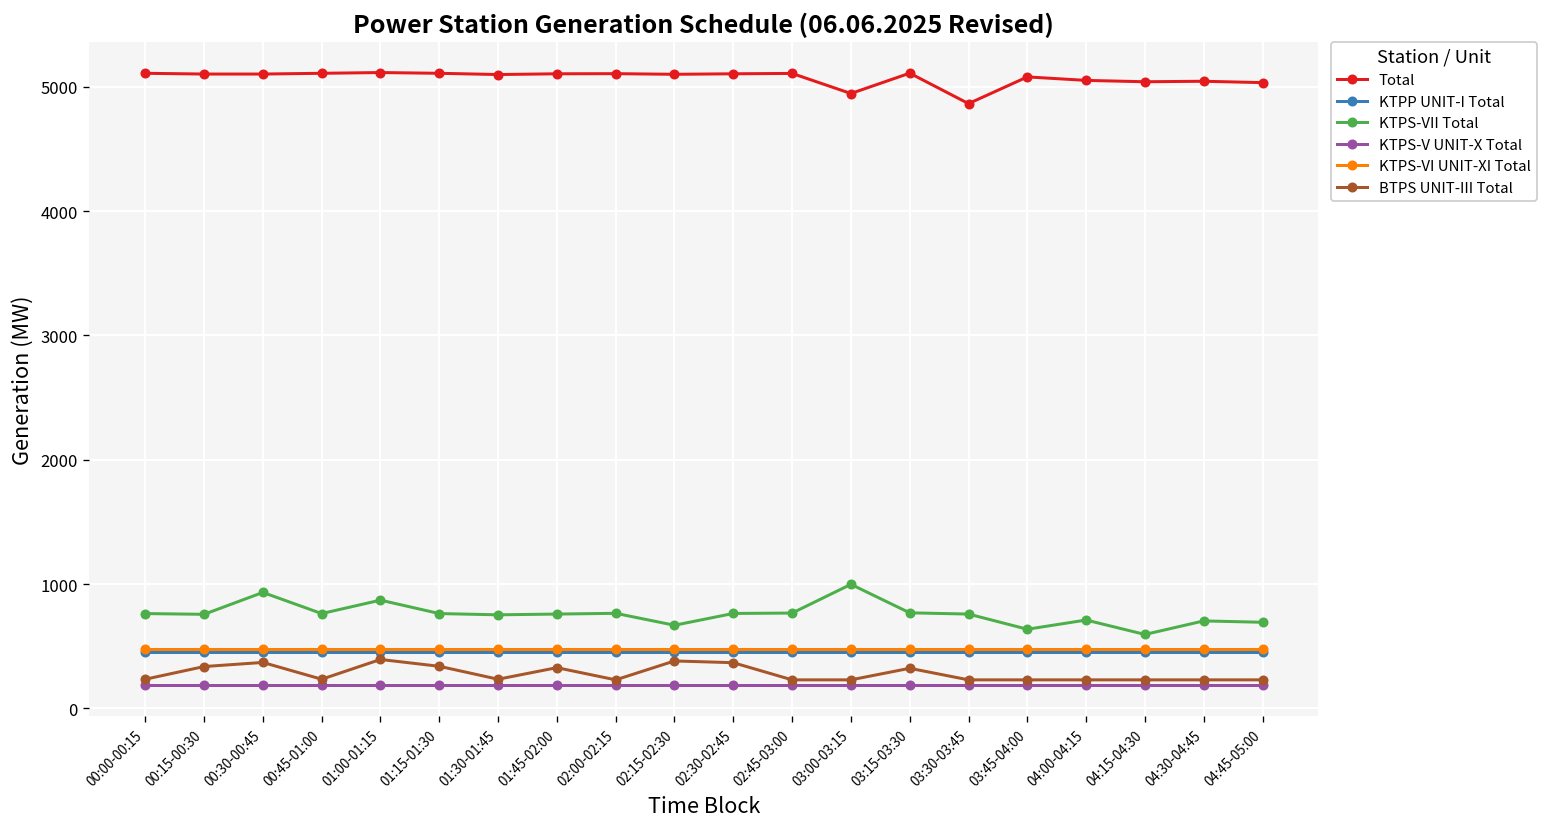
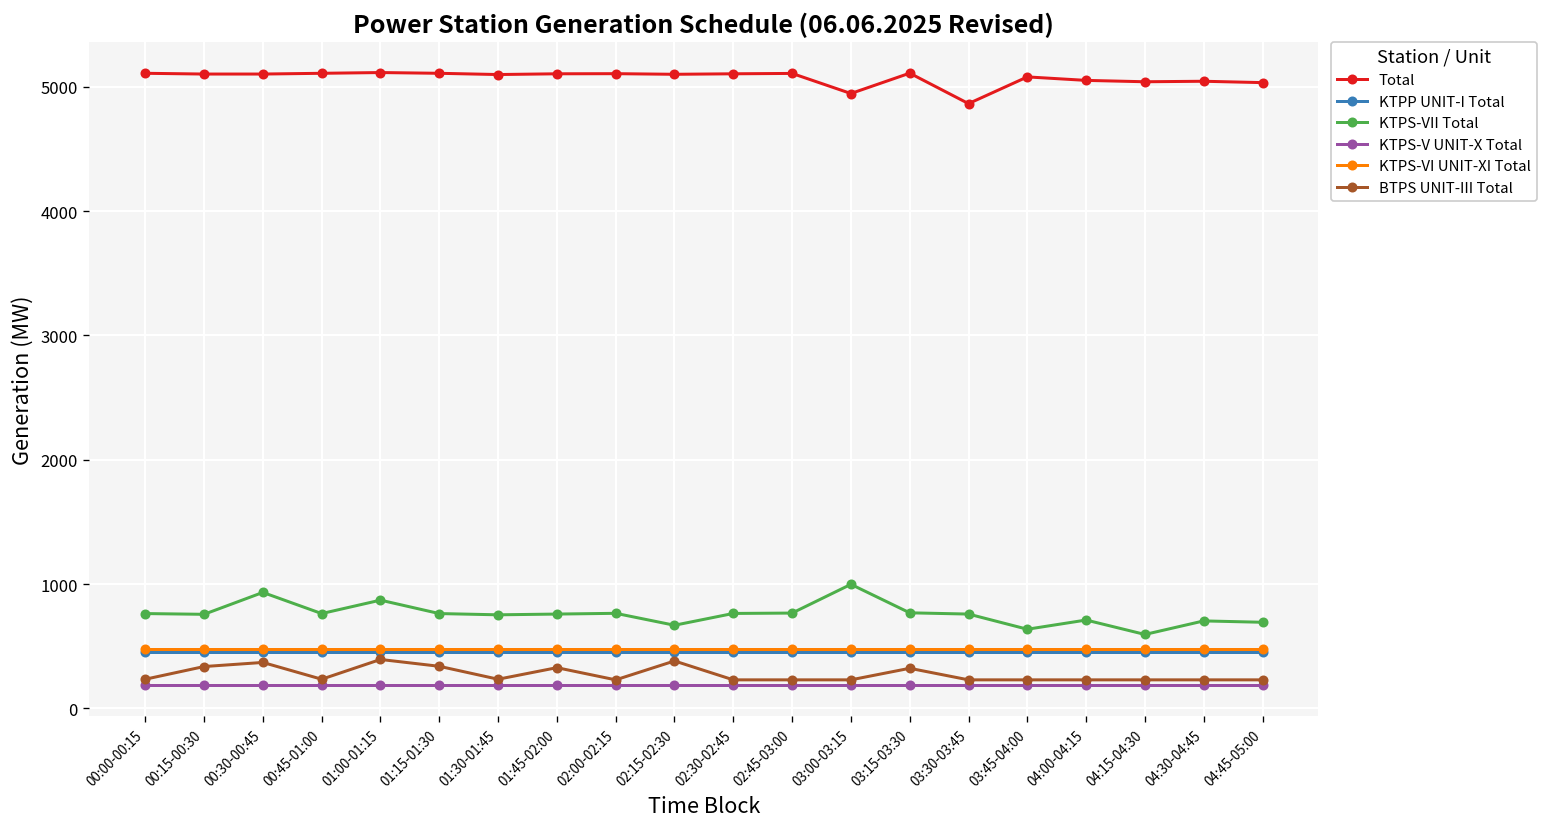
BTPS UNIT-III Total, 02:30-02:45: 370 -> 230
